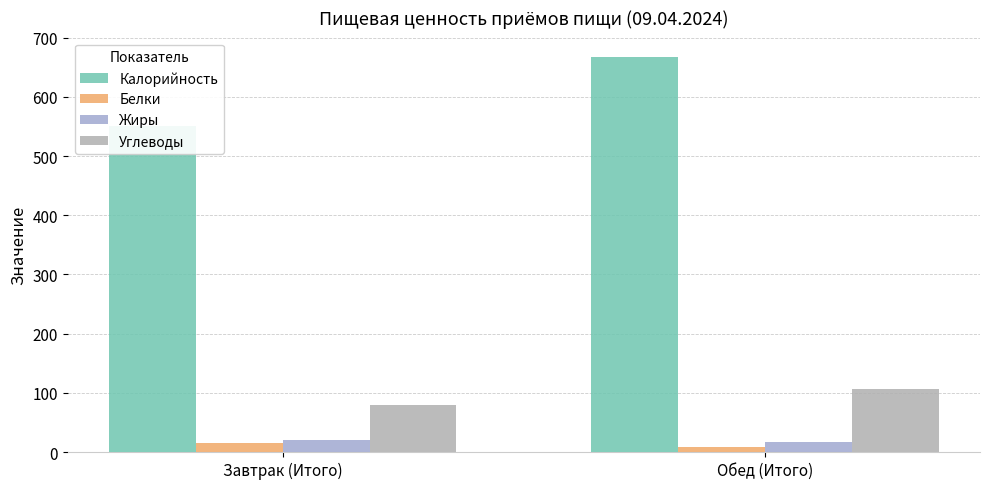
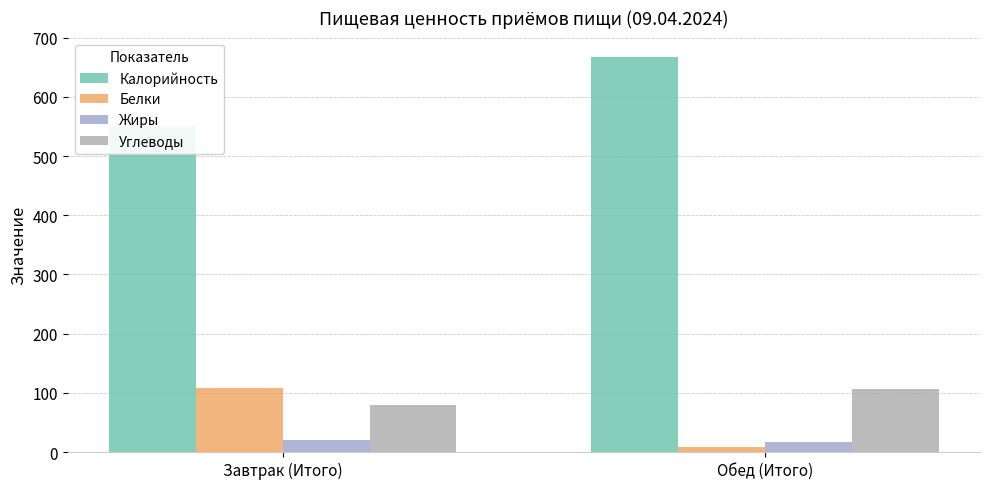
Белки, Завтрак (Итого): 10 -> 110
